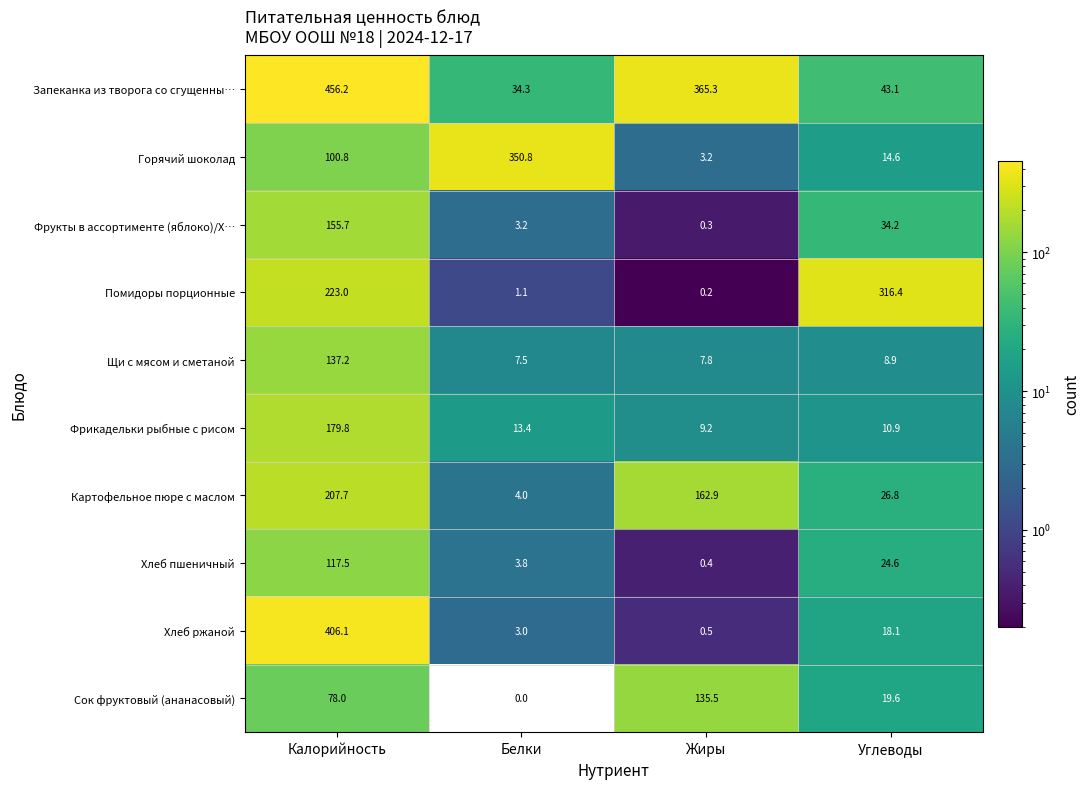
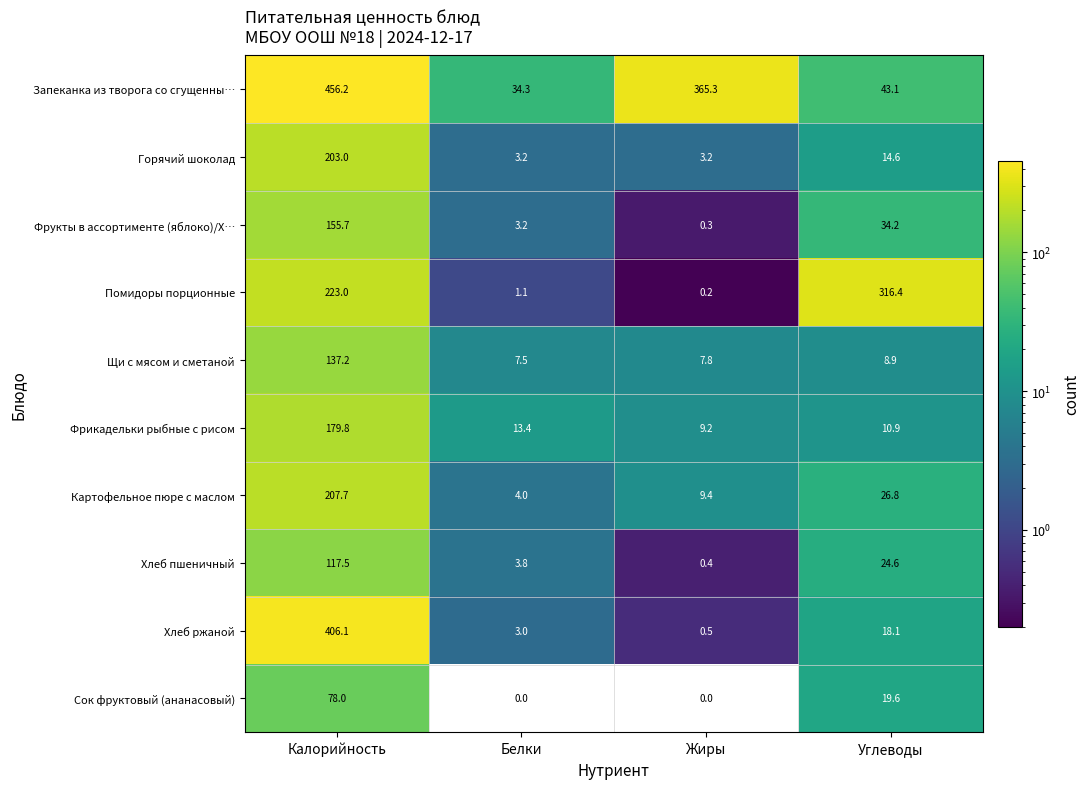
Горячий шоколад, Калорийность: 100.8 -> 203.0
Горячий шоколад, Белки: 350.8 -> 3.2
Картофельное пюре с маслом, Жиры: 162.9 -> 9.4
Сок фруктовый (ананасовый), Жиры: 135.5 -> 0.0
